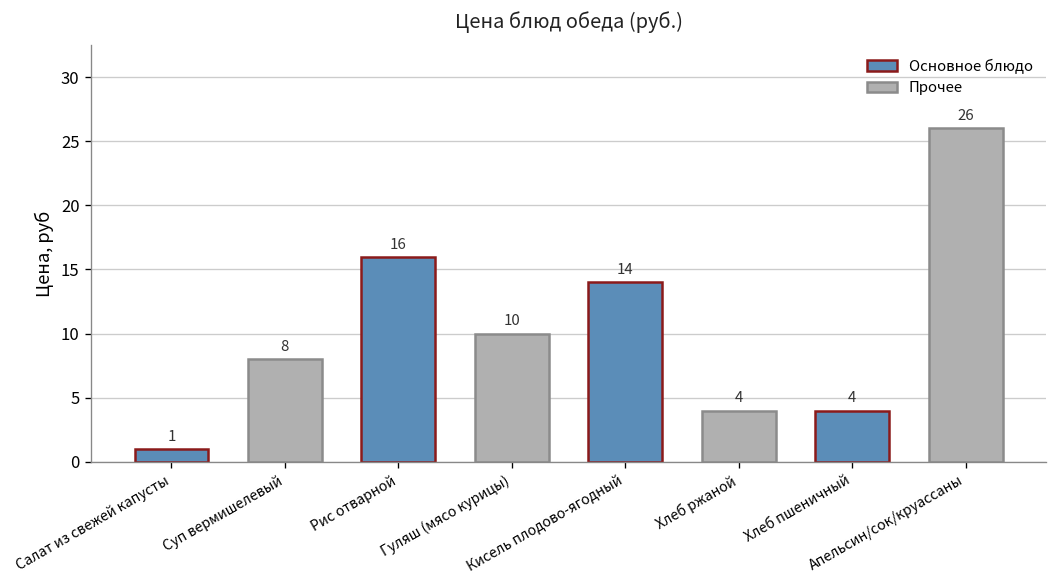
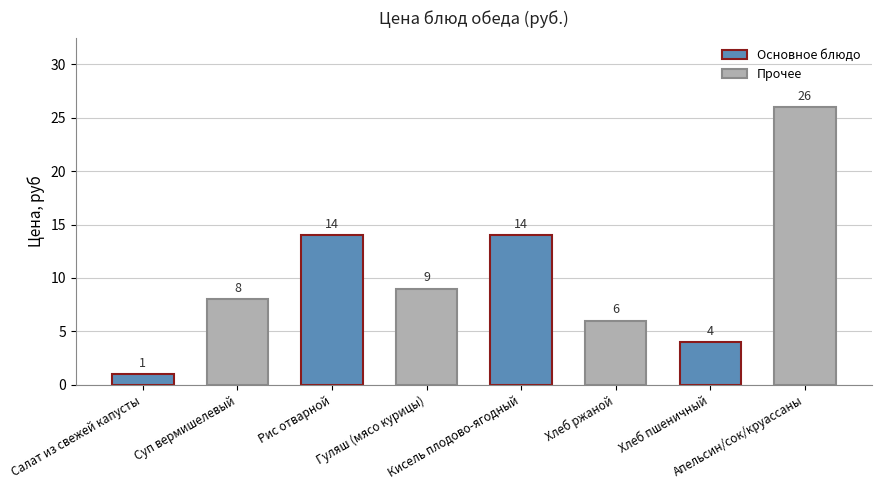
Рис отварной: 16 -> 14
Гуляш (мясо курицы): 10 -> 9
Хлеб ржаной: 4 -> 6
